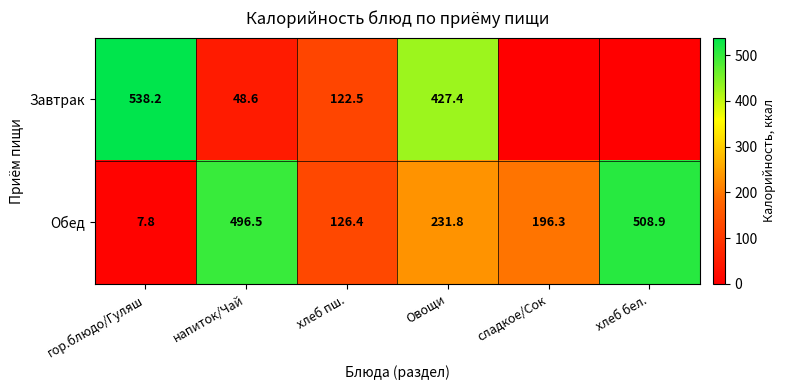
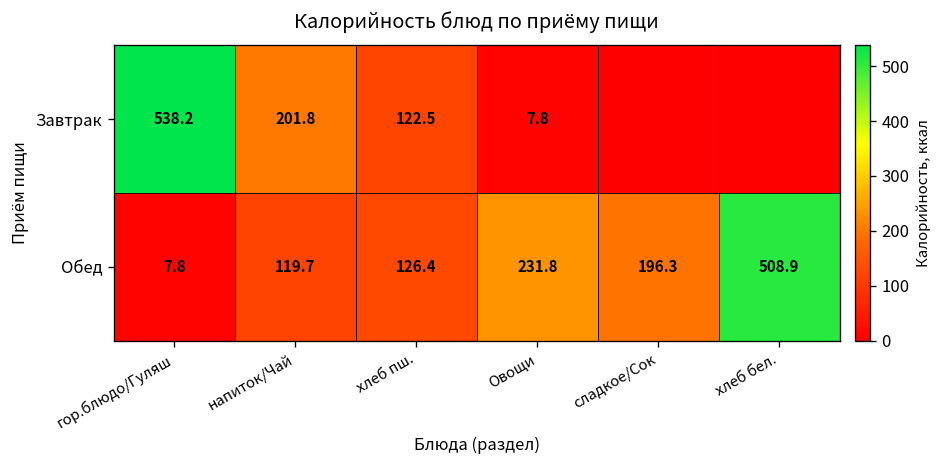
Завтрак, напиток/Чай: 48.6 -> 201.8
Завтрак, Овощи: 427.4 -> 7.8
Обед, напиток/Чай: 496.5 -> 119.7
